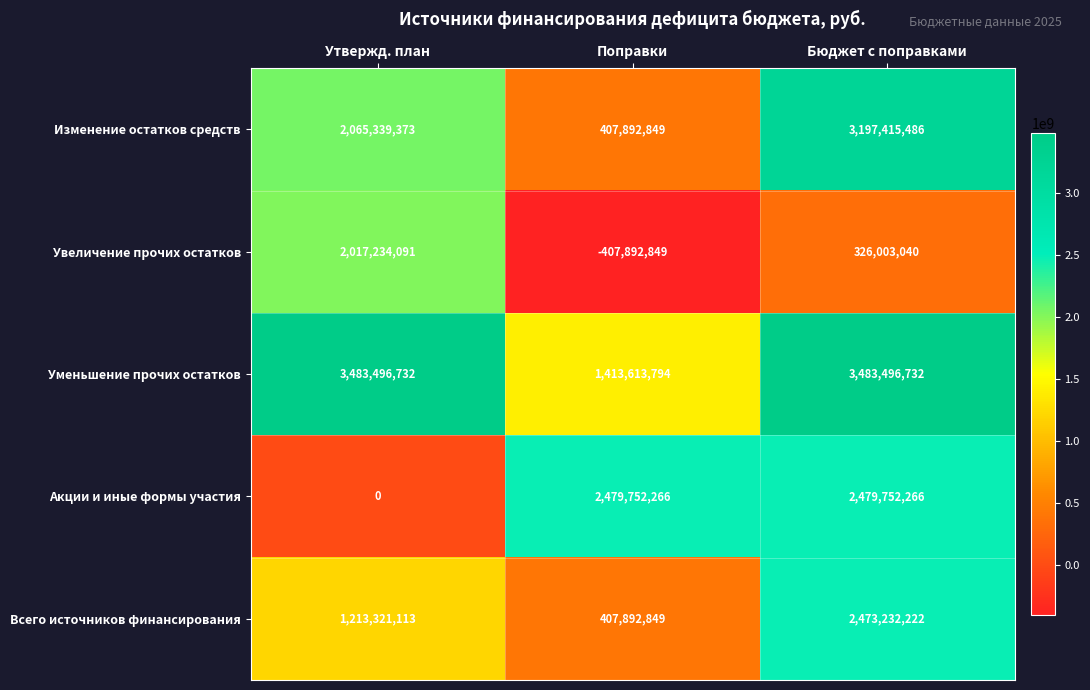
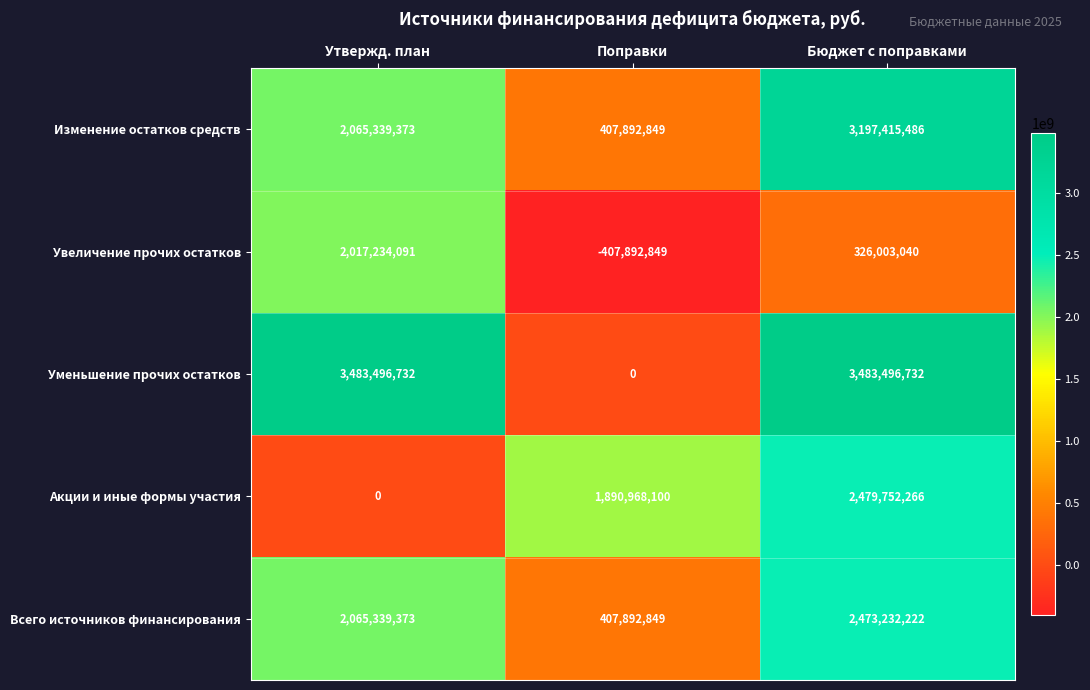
Уменьшение прочих остатков, Поправки: 1,413,613,794 -> 0
Акции и иные формы участия, Поправки: 2,479,752,266 -> 1,890,968,100
Всего источников финансирования, Утвержд. план: 1,213,321,113 -> 2,065,339,373
